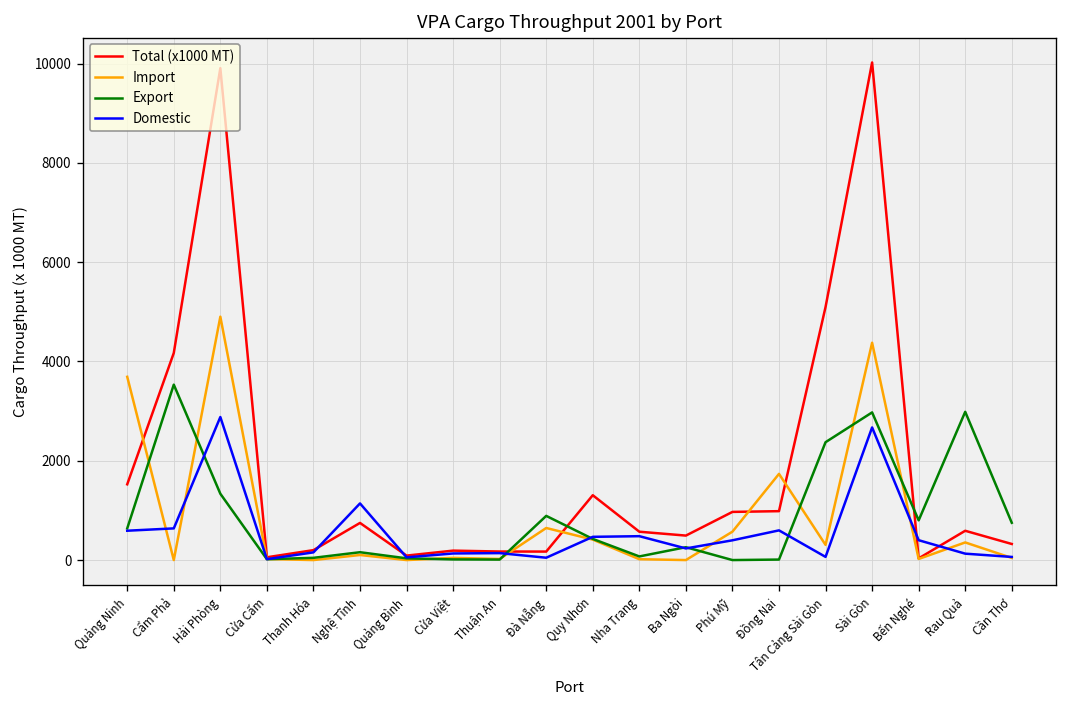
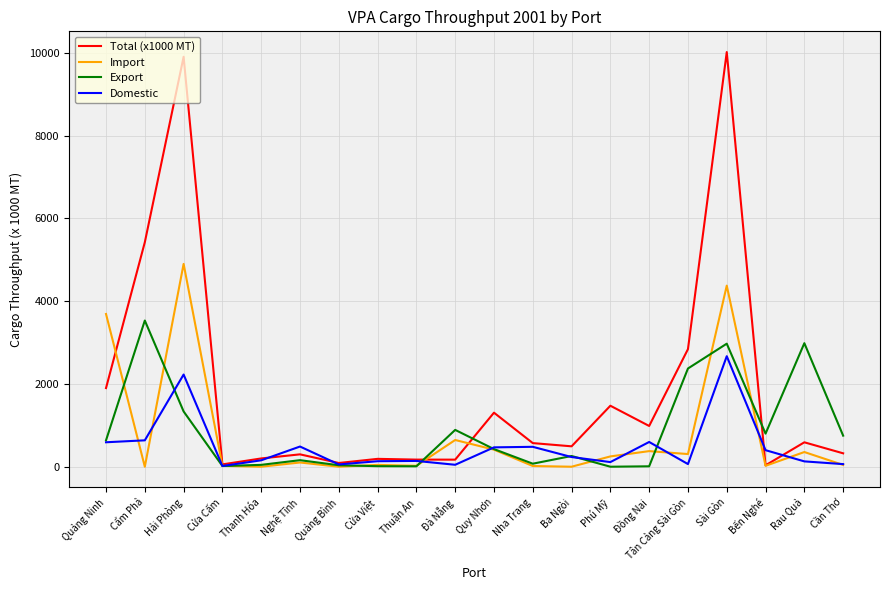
Total (x1000 MT), Quảng Ninh: 1500 -> 1900
Total (x1000 MT), Cẩm Phả: 4200 -> 5400
Domestic, Hải Phòng: 2900 -> 2200
Total (x1000 MT), Nghệ Tĩnh: 700 -> 300
Domestic, Nghệ Tĩnh: 1100 -> 500
Total (x1000 MT), Phú Mỹ: 1000 -> 1500
Import, Phú Mỹ: 600 -> 200
Domestic, Phú Mỹ: 400 -> 100
Import, Đồng Nai: 1700 -> 400
Total (x1000 MT), Tân Cảng Sài Gòn: 5100 -> 2800
